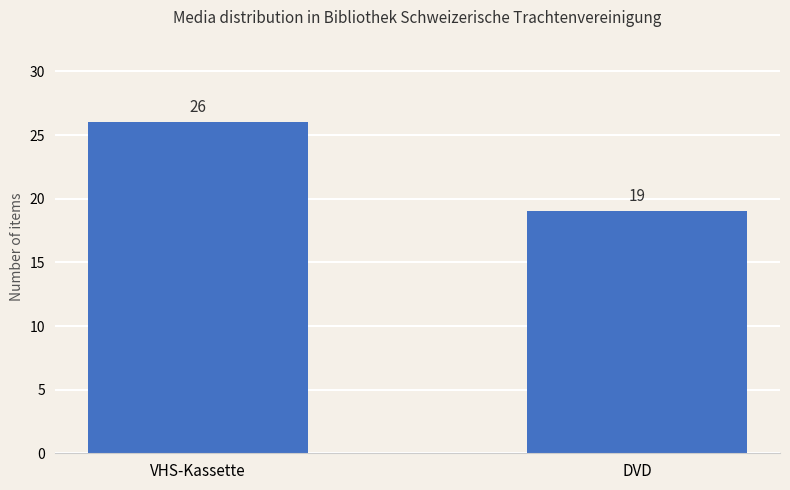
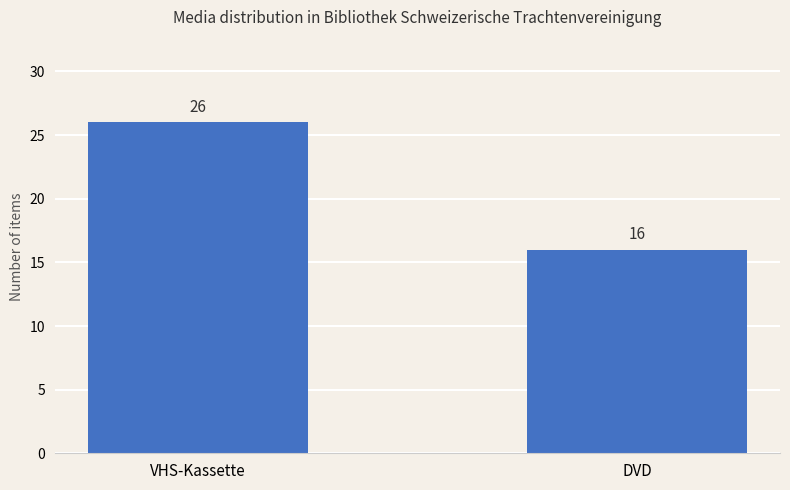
DVD: 19 -> 16
